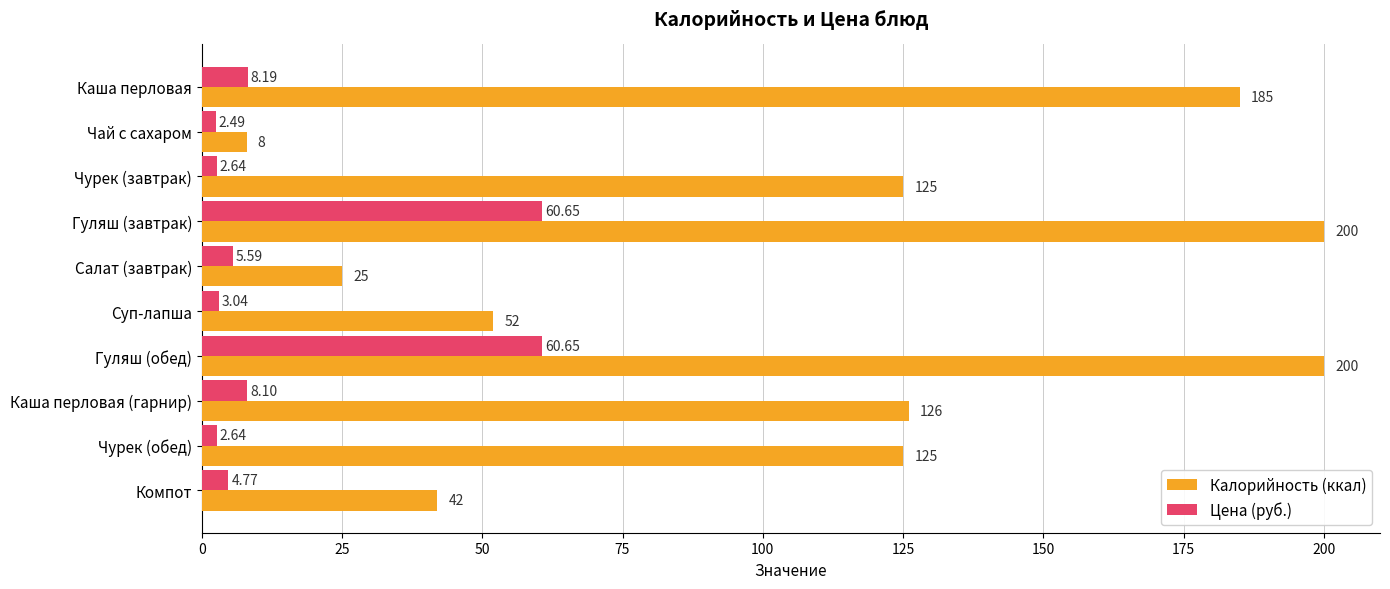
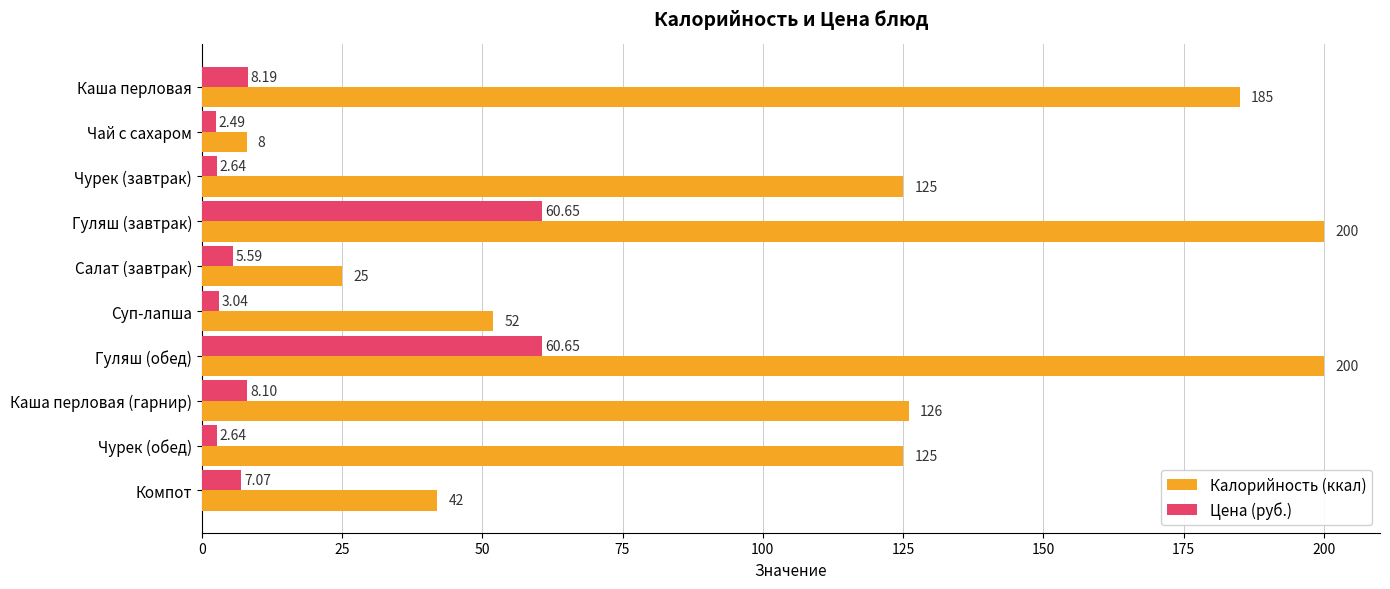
Цена (руб.), Компот: 4.77 -> 7.07
